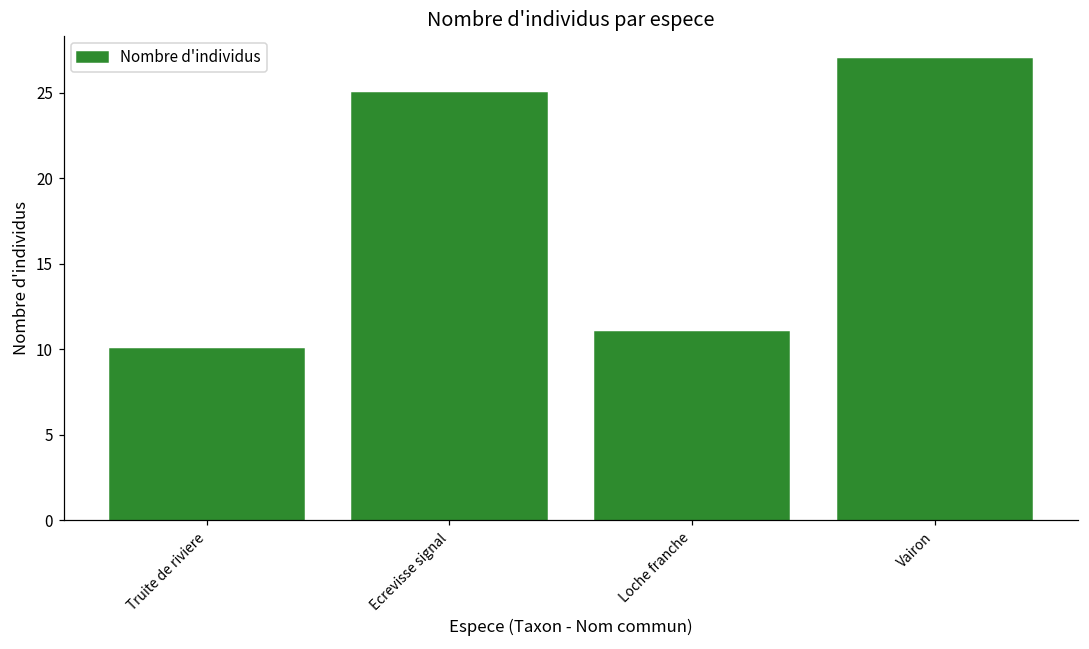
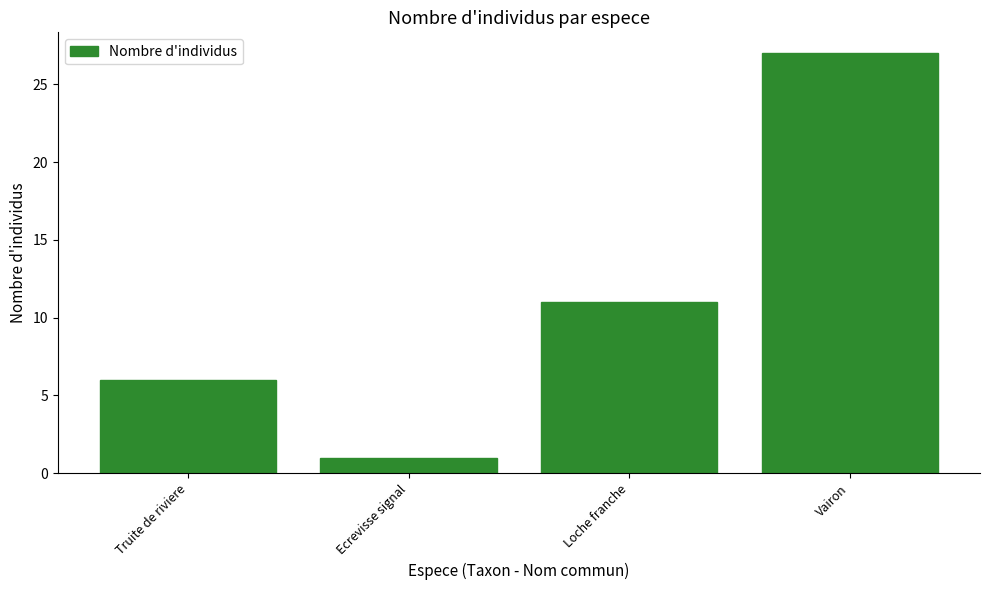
Truite de riviere: 10 -> 6
Ecrevisse signal: 25 -> 1
